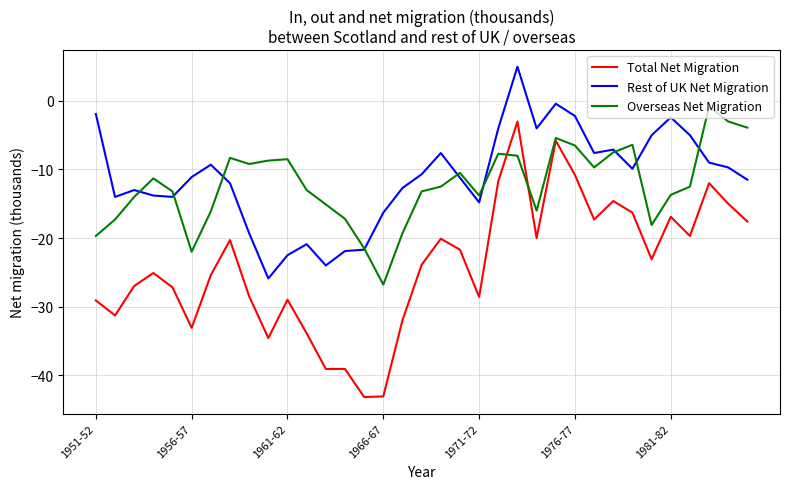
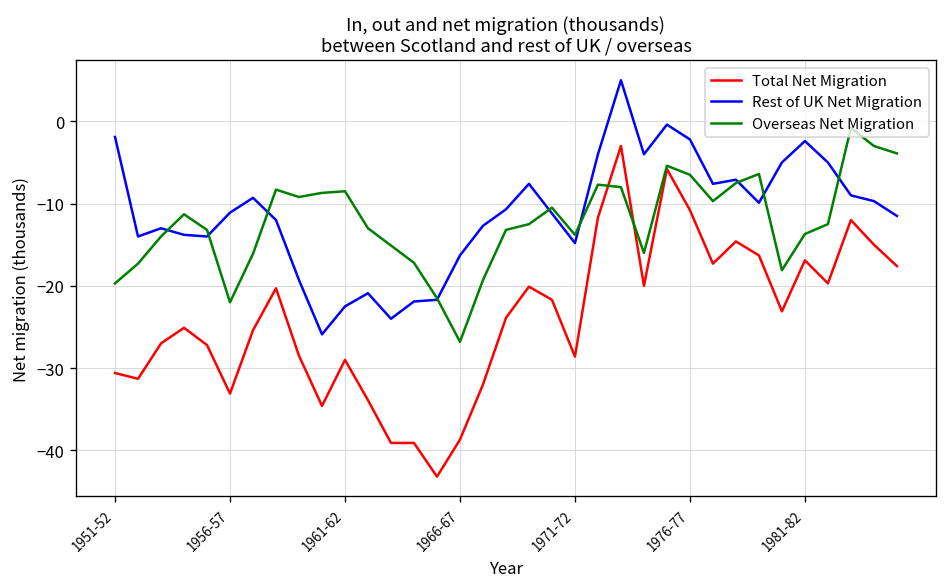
Total Net Migration, 1951-52: -29 -> -31
Total Net Migration, 1966-67: -43 -> -39
